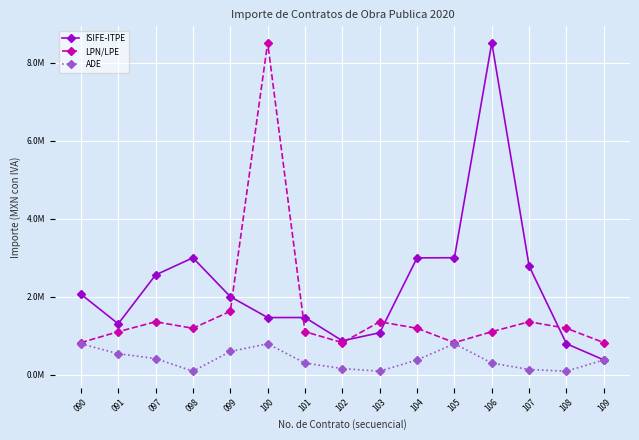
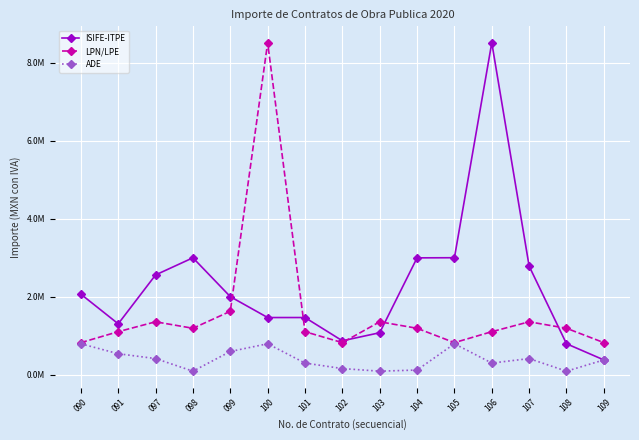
ADE, 104: 400000 -> 100000
ADE, 107: 100000 -> 400000
